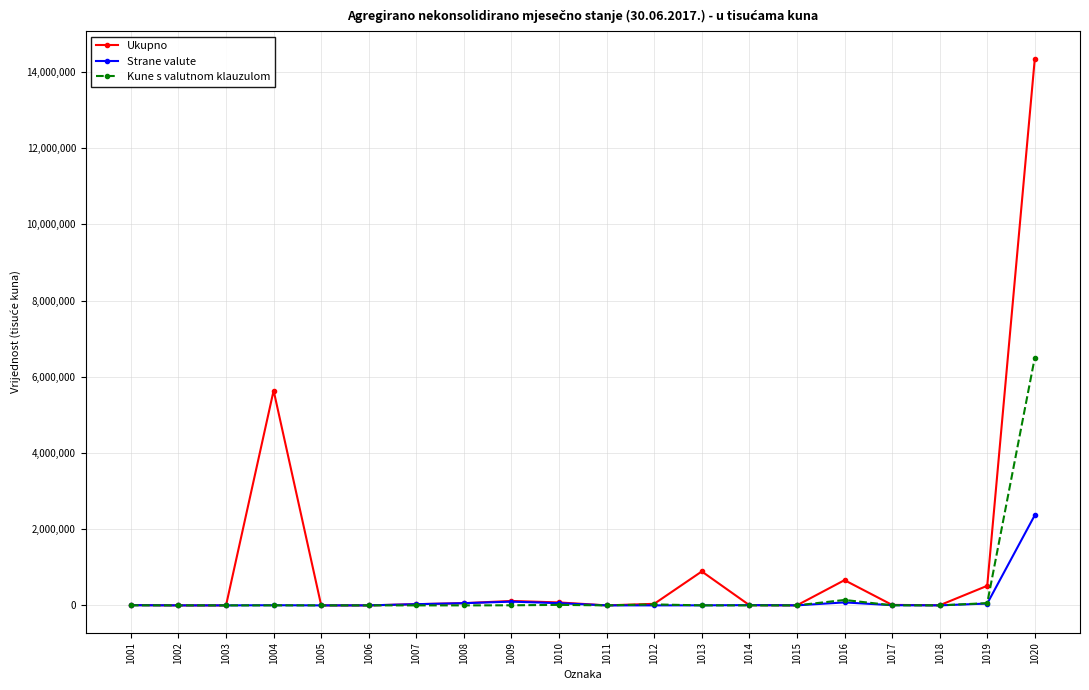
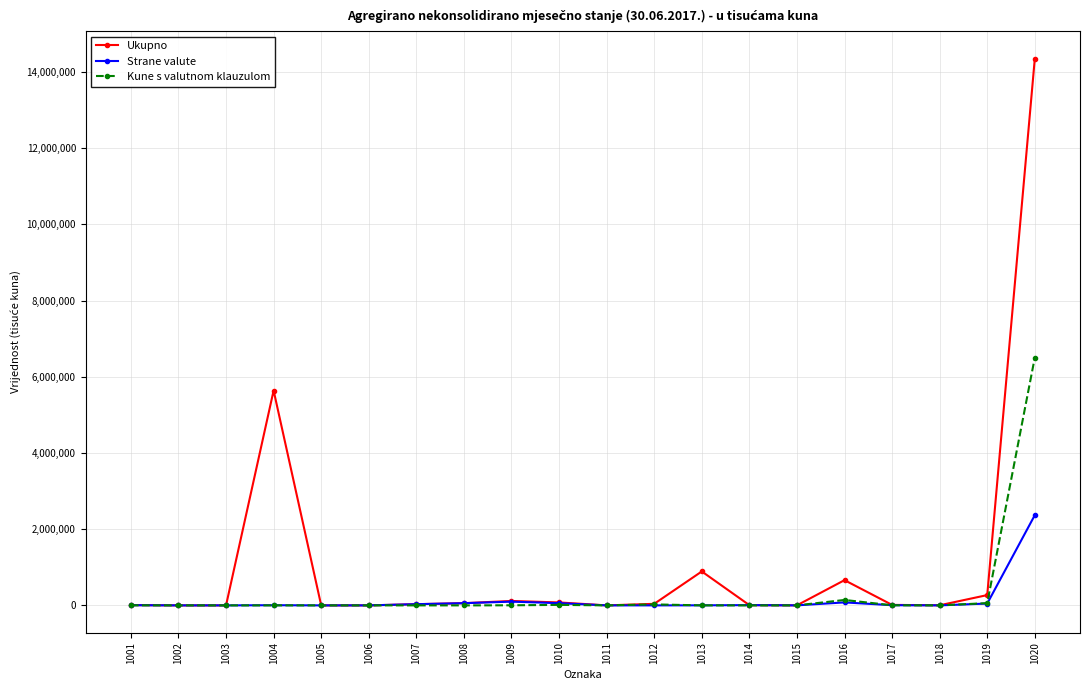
Ukupno, 1019: 500,000 -> 300,000
